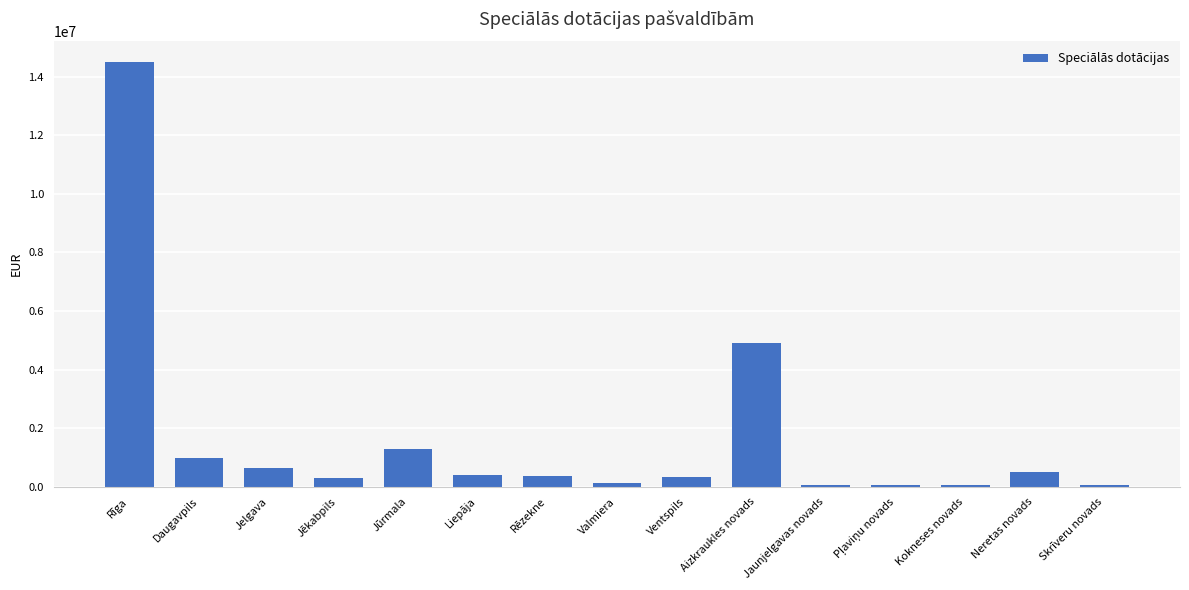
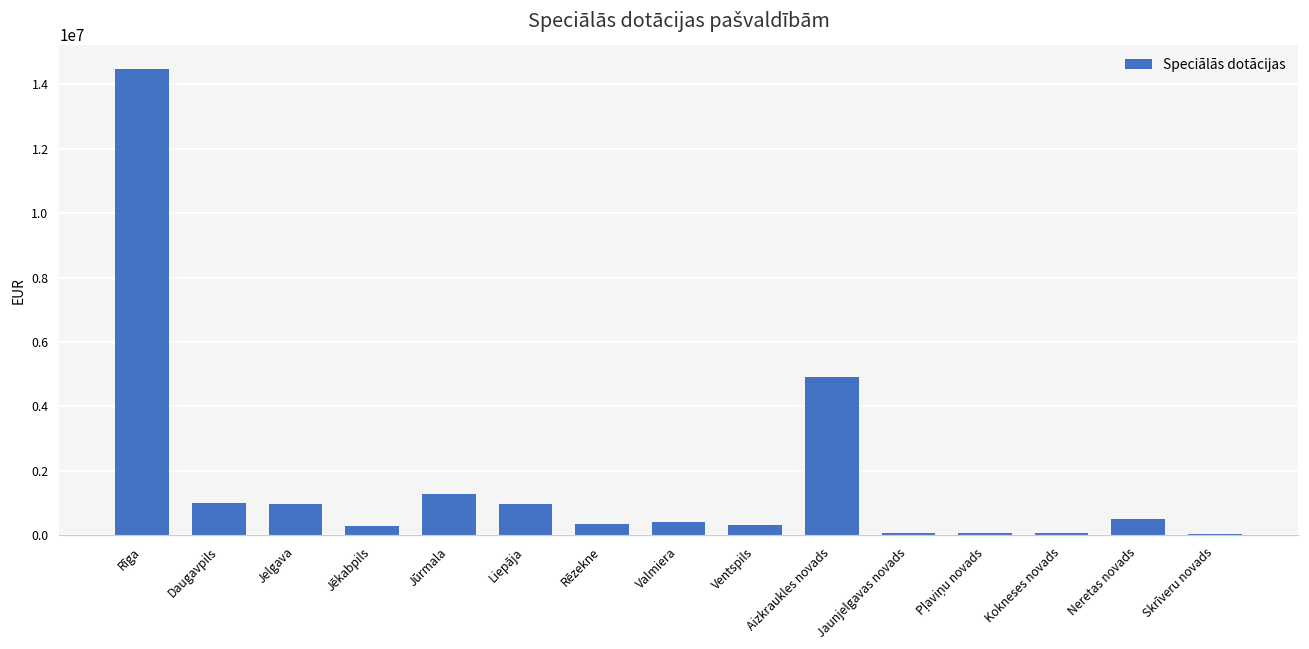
Jelgava: 600000 -> 1000000
Liepāja: 400000 -> 1000000
Valmiera: 100000 -> 400000
